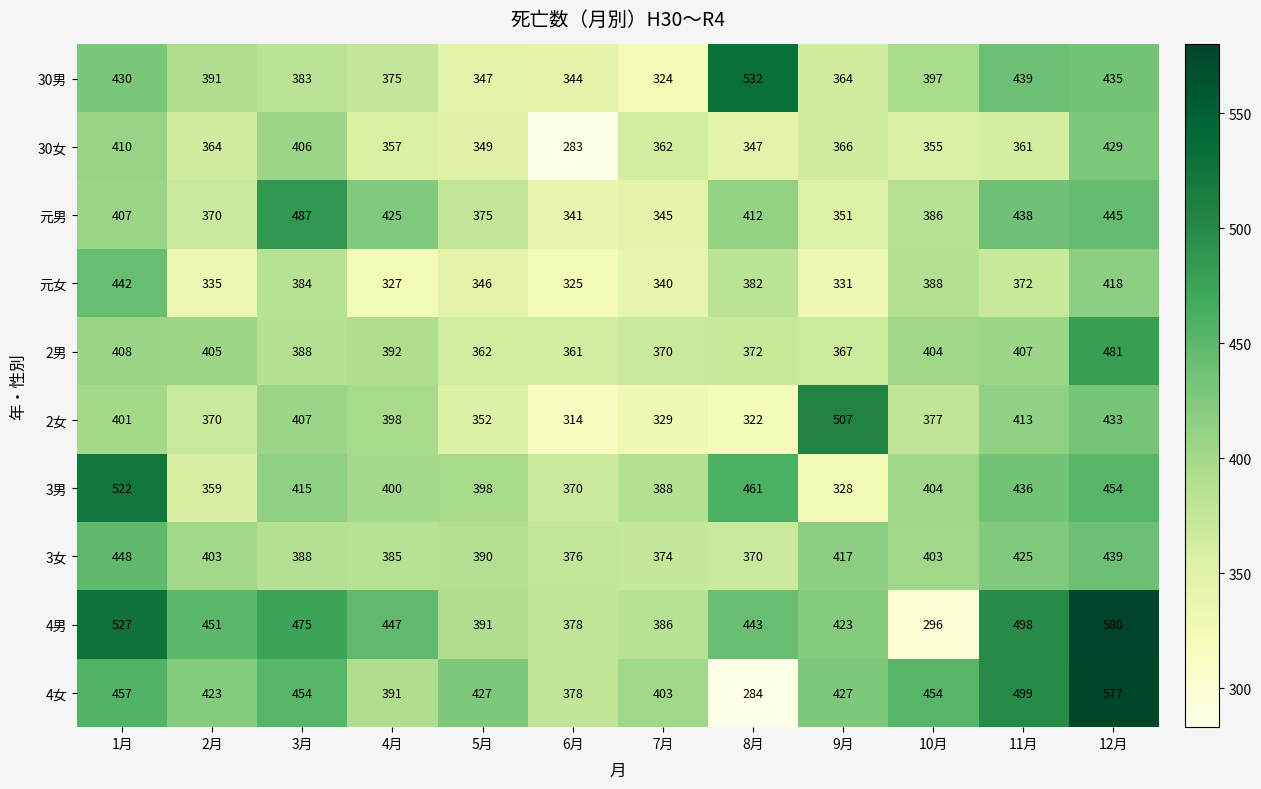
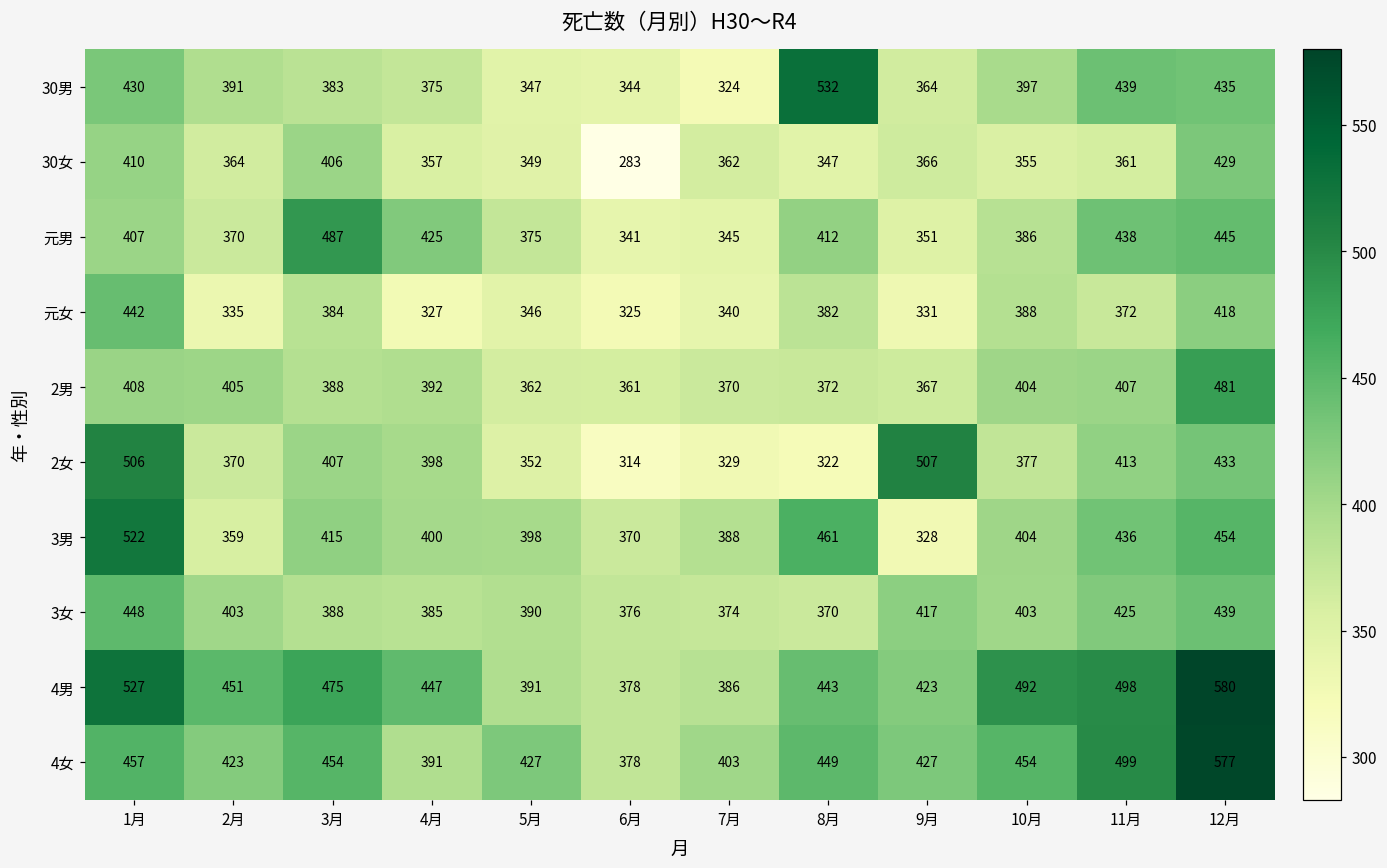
2女, 1月: 401 -> 506
4男, 10月: 296 -> 492
4女, 8月: 284 -> 449
